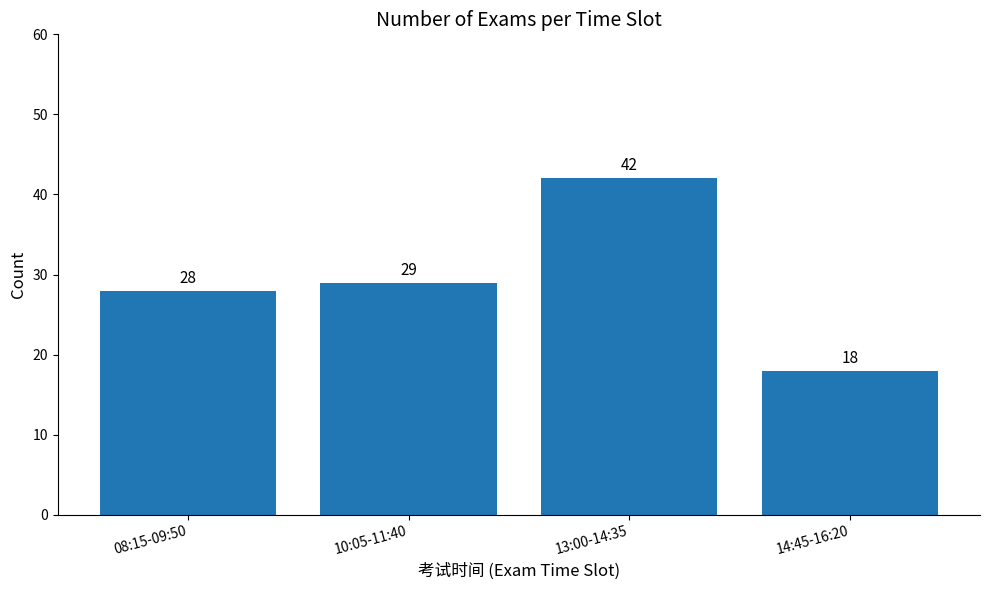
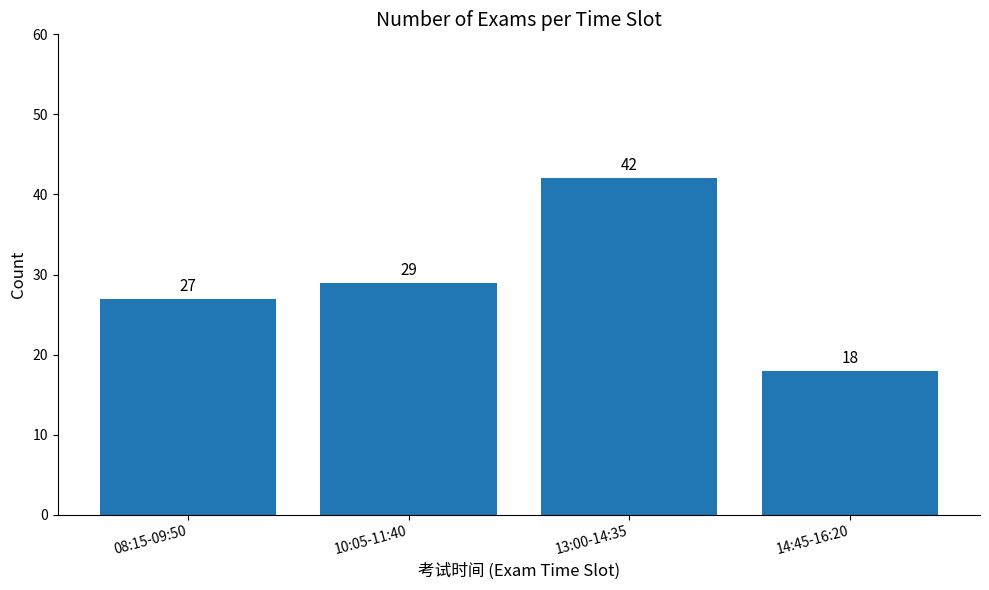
08:15-09:50: 28 -> 27
